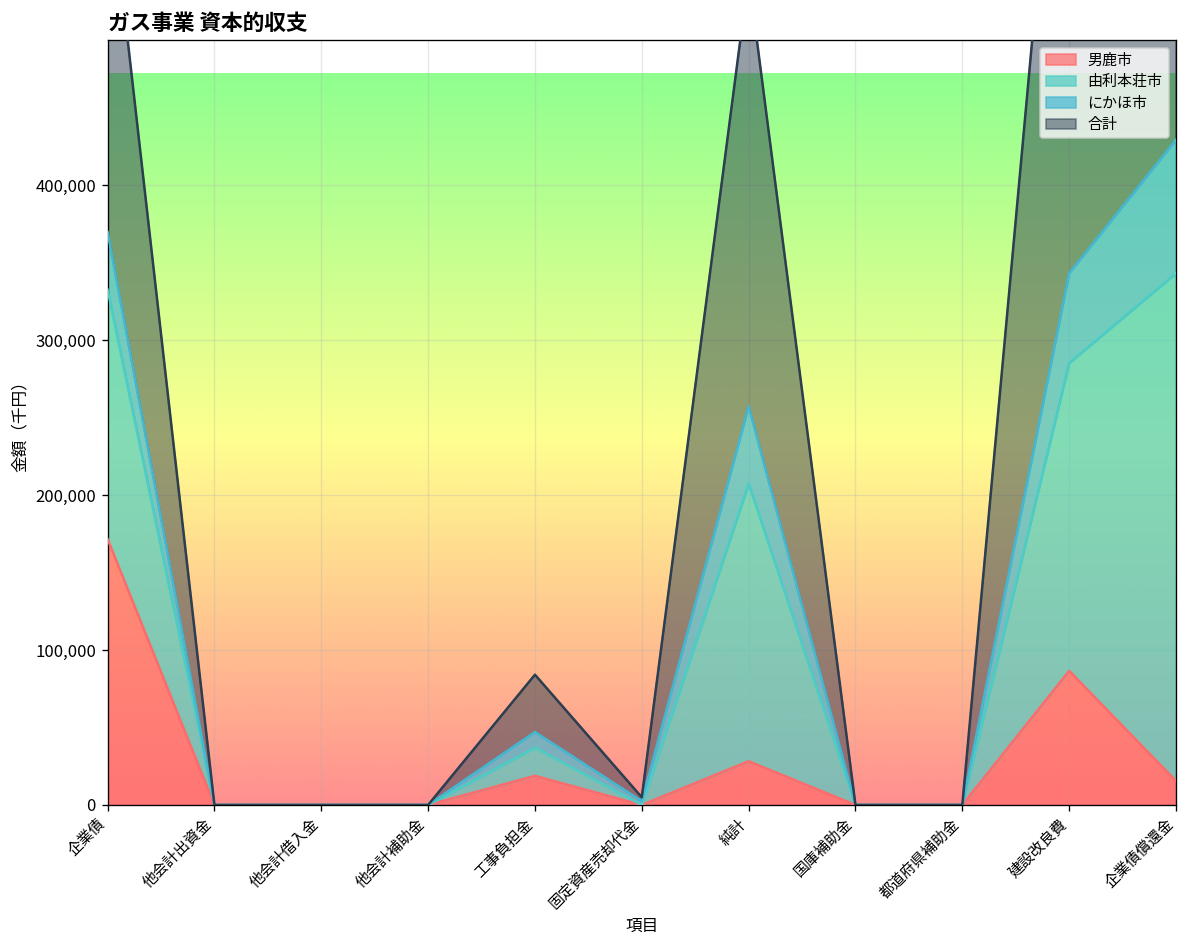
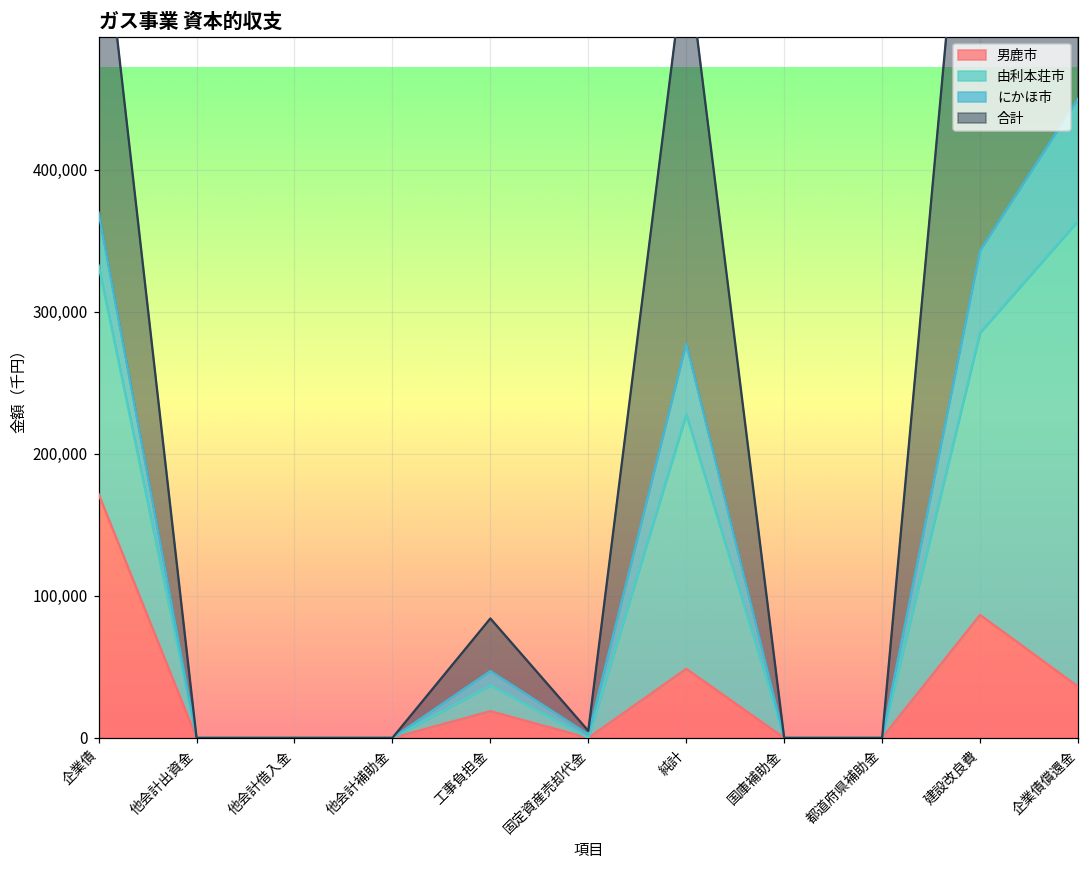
男鹿市, 純計: 28,000 -> 49,000
男鹿市, 企業債償還金: 15,000 -> 36,000
